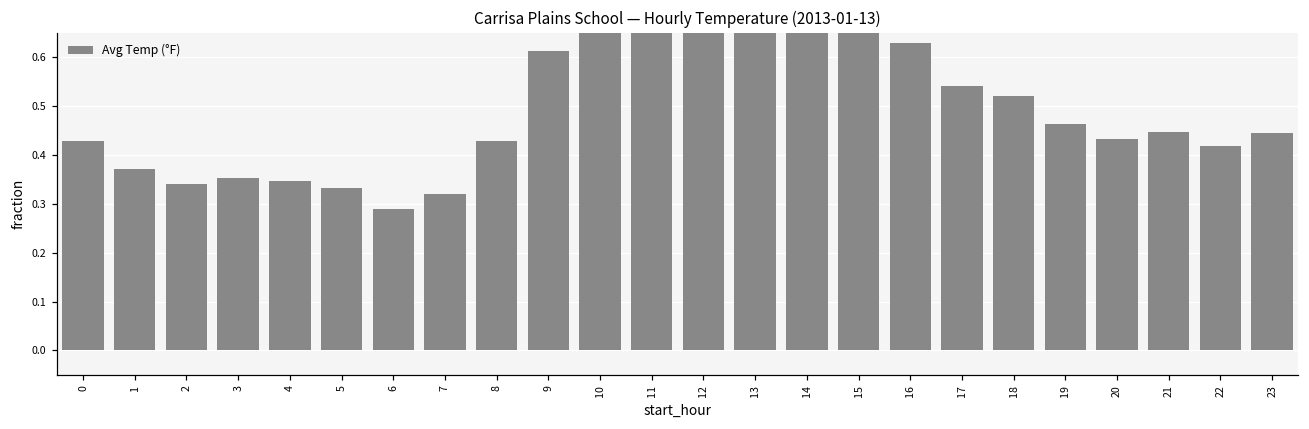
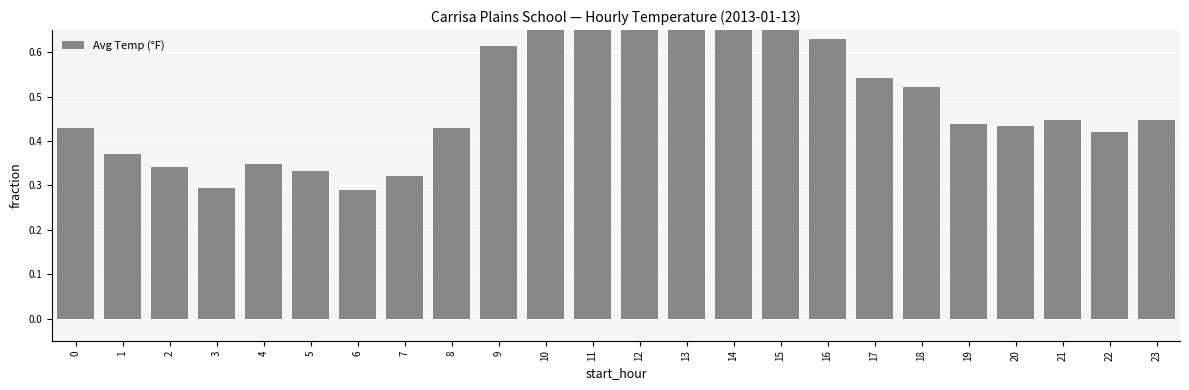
3: 0.35 -> 0.30
19: 0.46 -> 0.44
